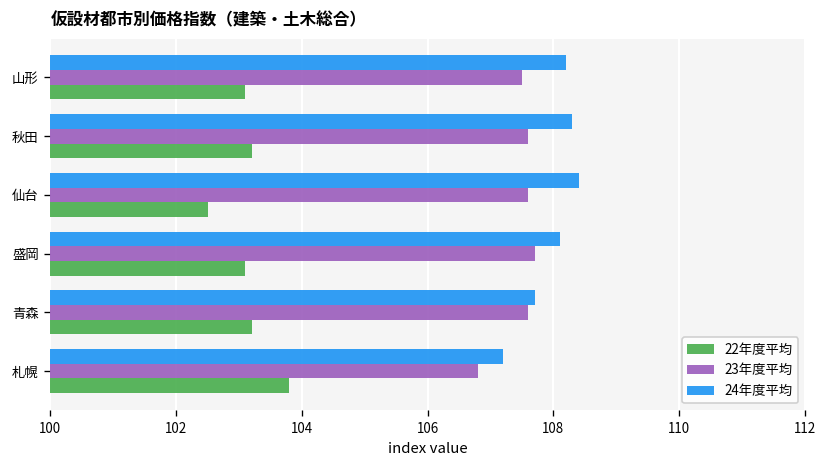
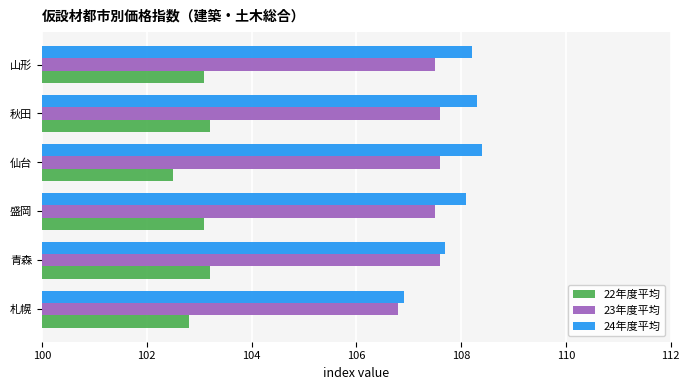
23年度平均, 盛岡: 107.7 -> 107.5
24年度平均, 札幌: 107.2 -> 106.9
22年度平均, 札幌: 103.8 -> 102.8
